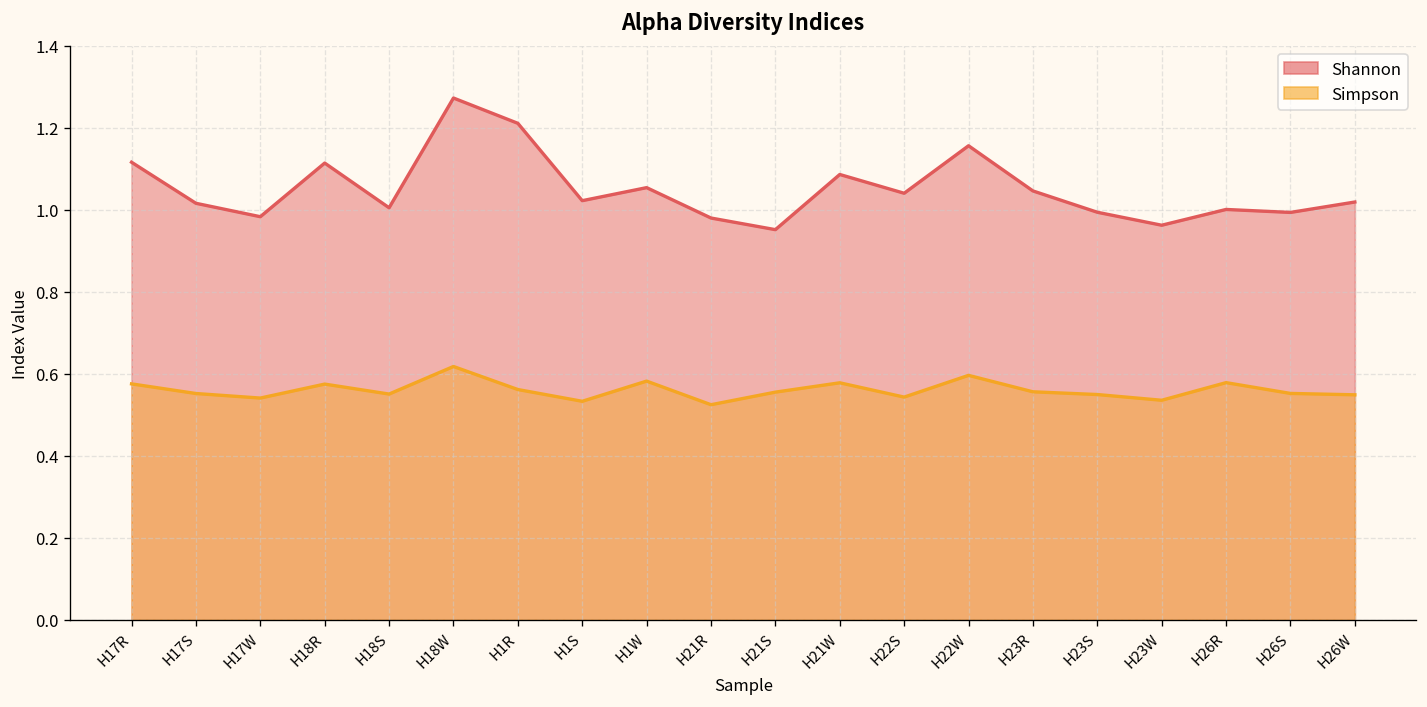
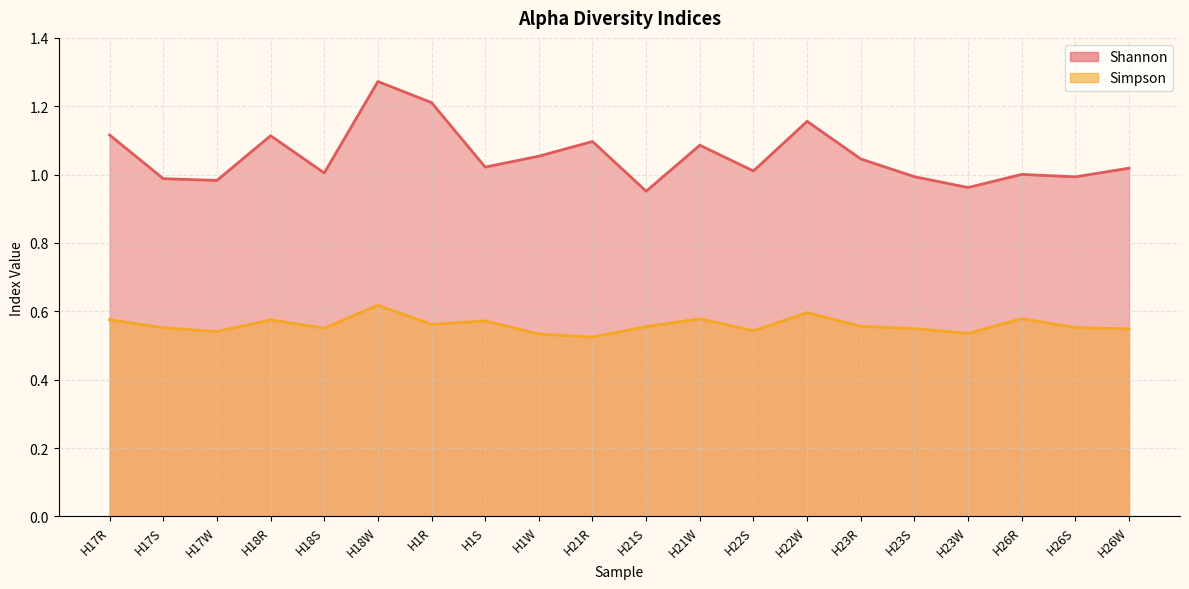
Shannon, H17S: 1.02 -> 0.99
Simpson, H1S: 0.53 -> 0.57
Simpson, H1W: 0.58 -> 0.53
Shannon, H21R: 0.98 -> 1.10
Shannon, H22S: 1.04 -> 1.01
